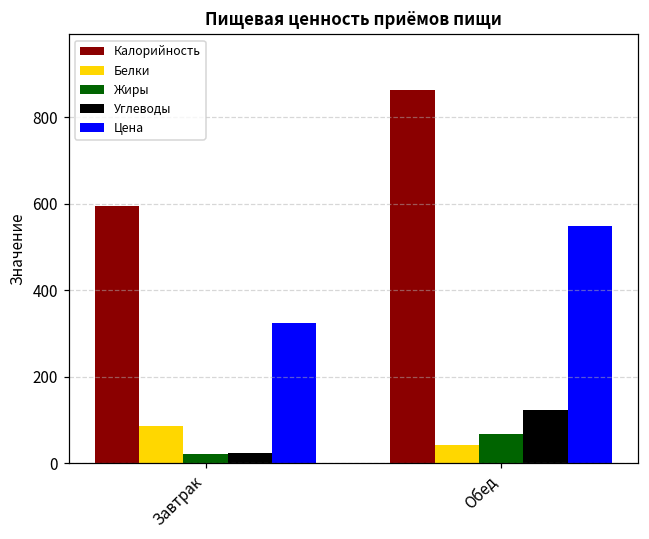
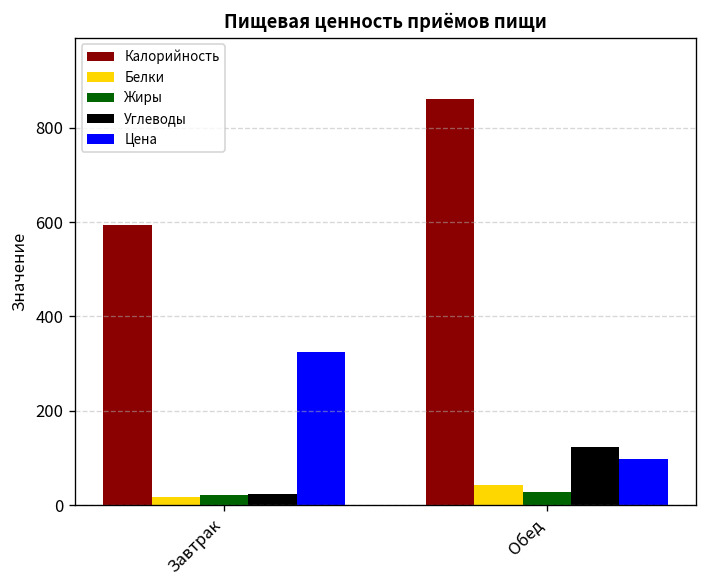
Белки, Завтрак: 90 -> 20
Жиры, Обед: 70 -> 30
Цена, Обед: 550 -> 100
